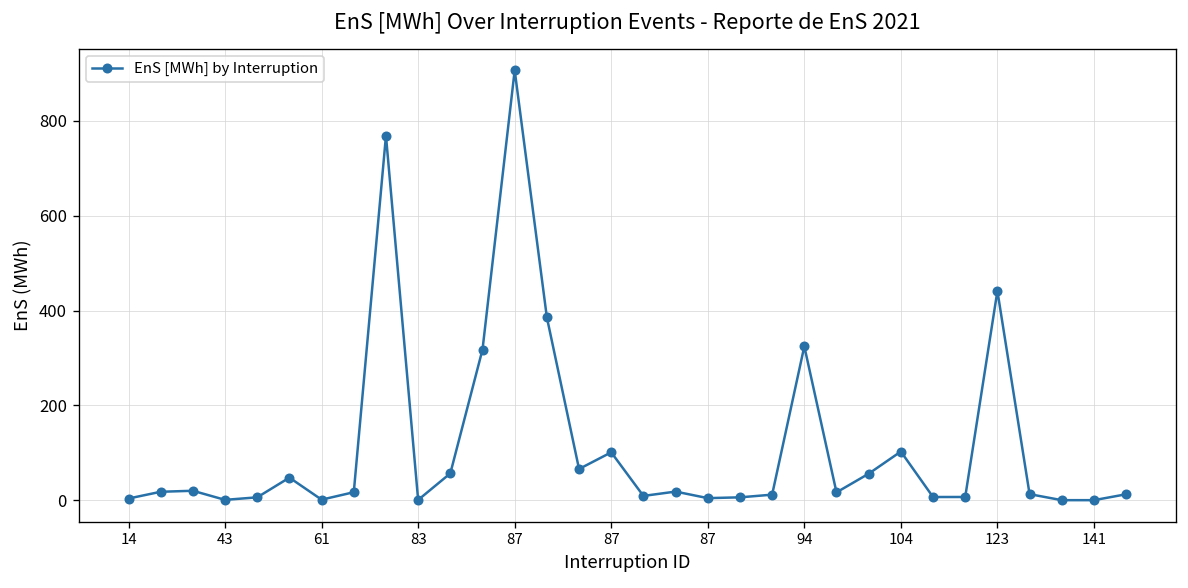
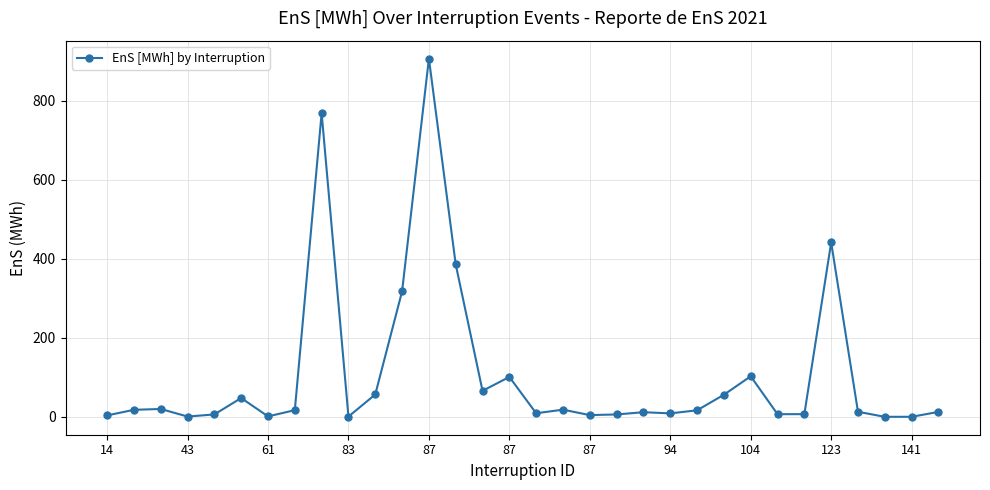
94: 320 -> 10
